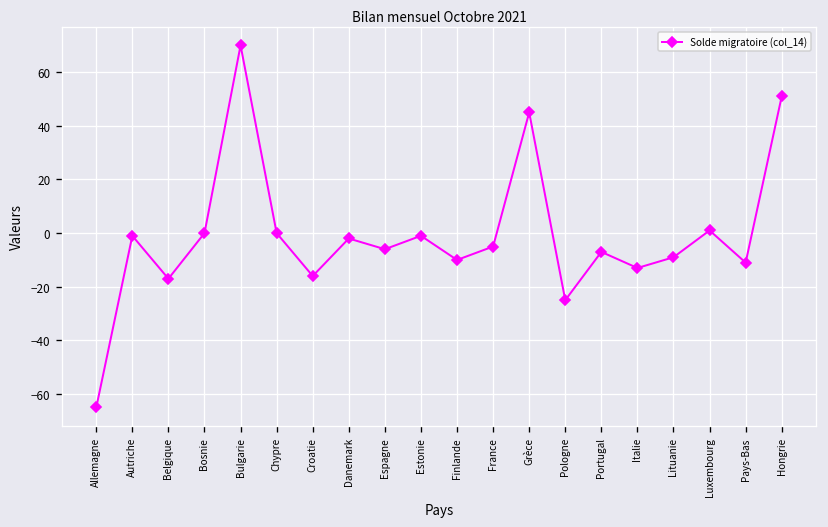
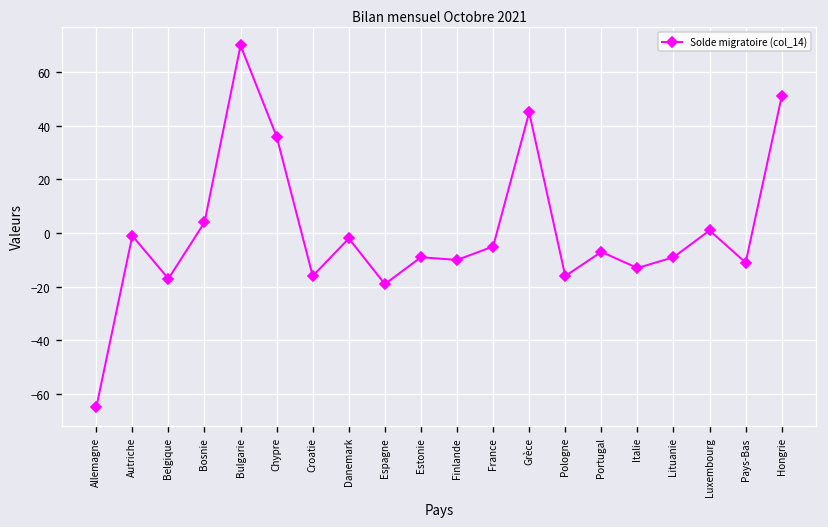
Bosnie: 0 -> 4
Chypre: 0 -> 36
Espagne: -6 -> -19
Estonie: -1 -> -9
Pologne: -25 -> -16
